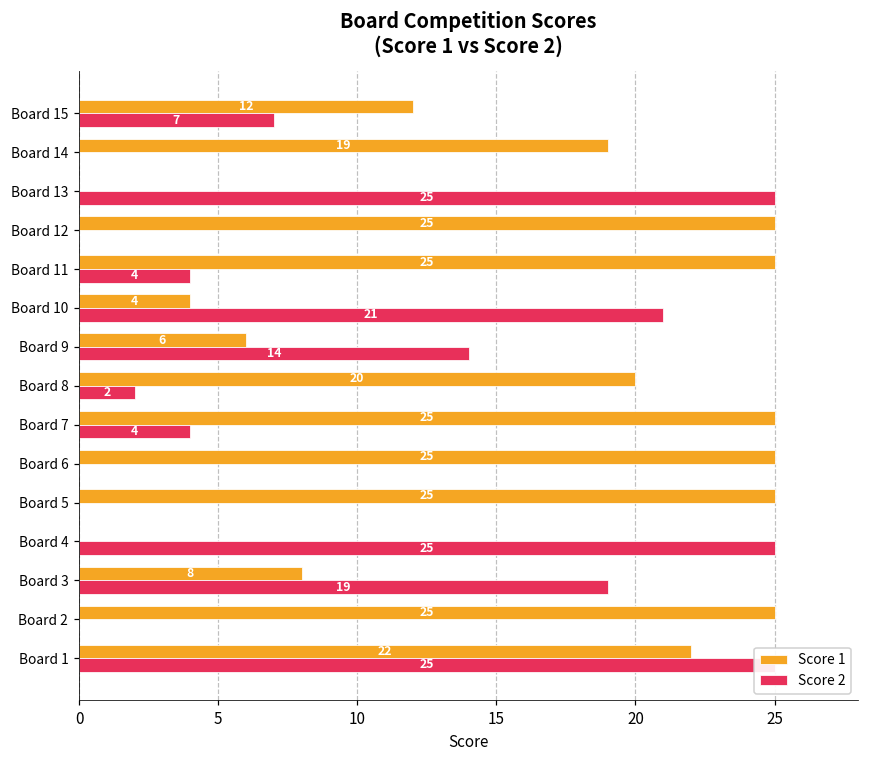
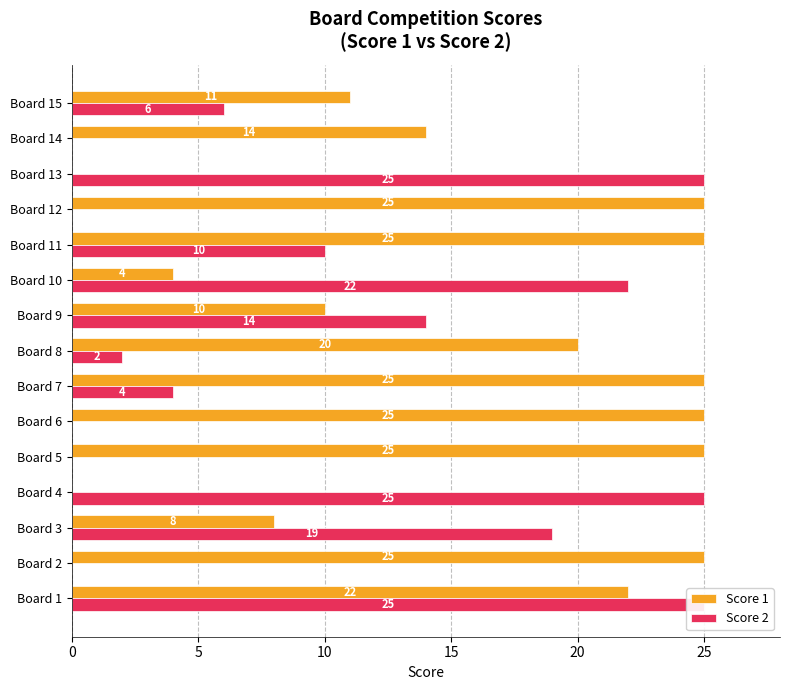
Score 1, Board 15: 12 -> 11
Score 2, Board 15: 7 -> 6
Score 1, Board 14: 19 -> 14
Score 2, Board 11: 4 -> 10
Score 2, Board 10: 21 -> 22
Score 1, Board 9: 6 -> 10
